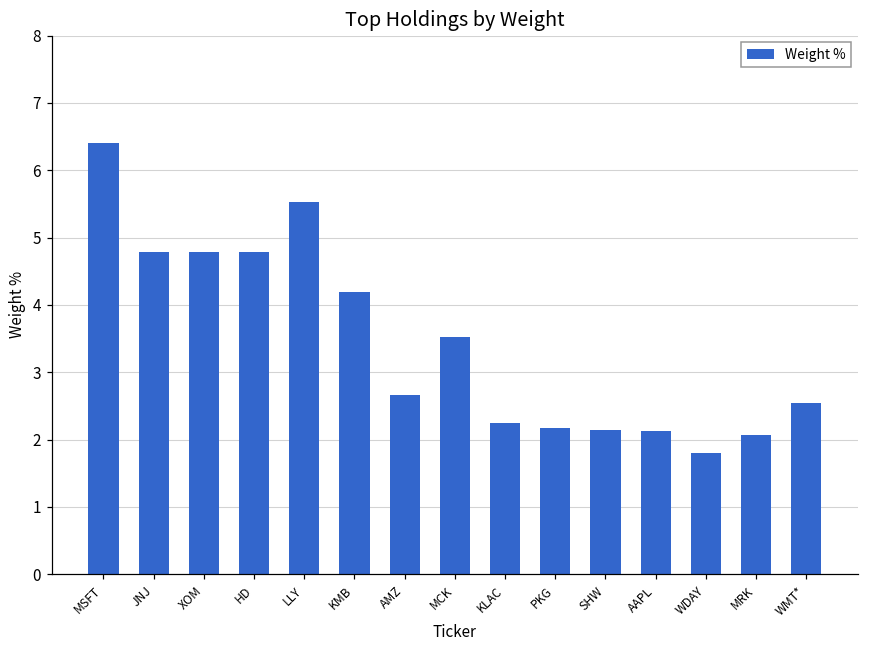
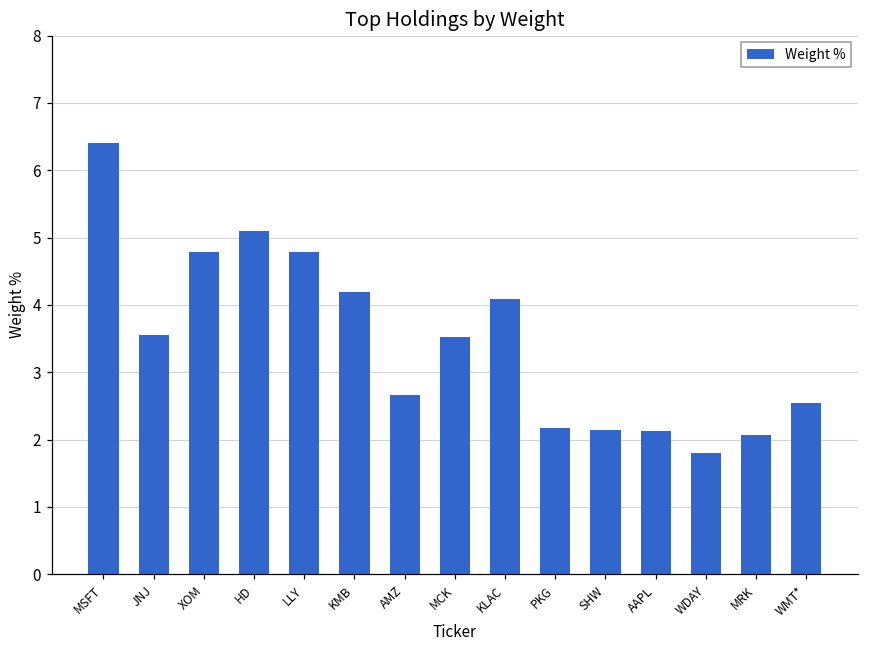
JNJ: 4.8 -> 3.6
HD: 4.8 -> 5.1
LLY: 5.5 -> 4.8
KLAC: 2.2 -> 4.1
